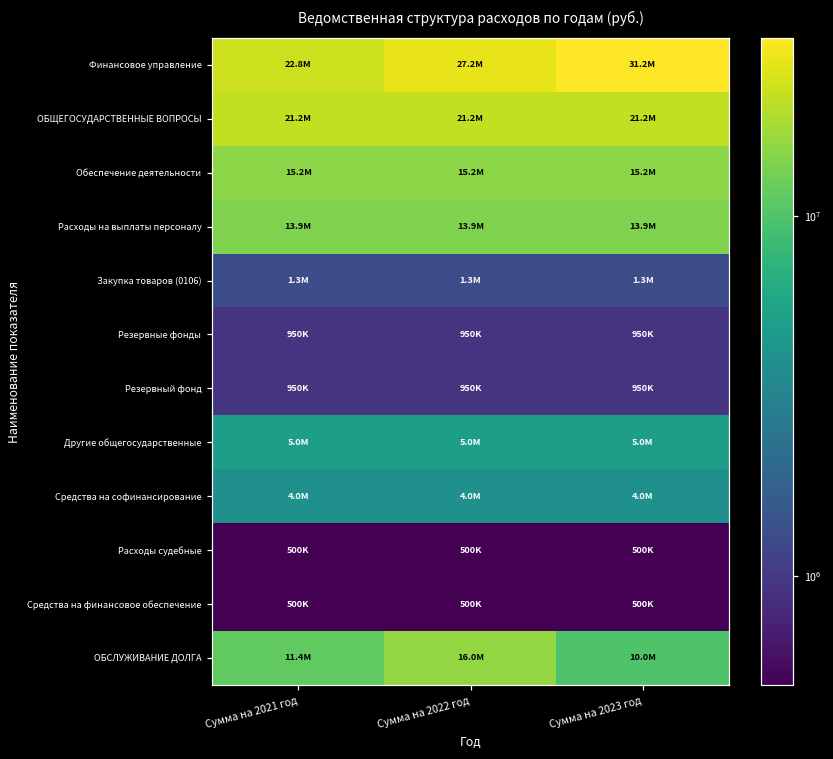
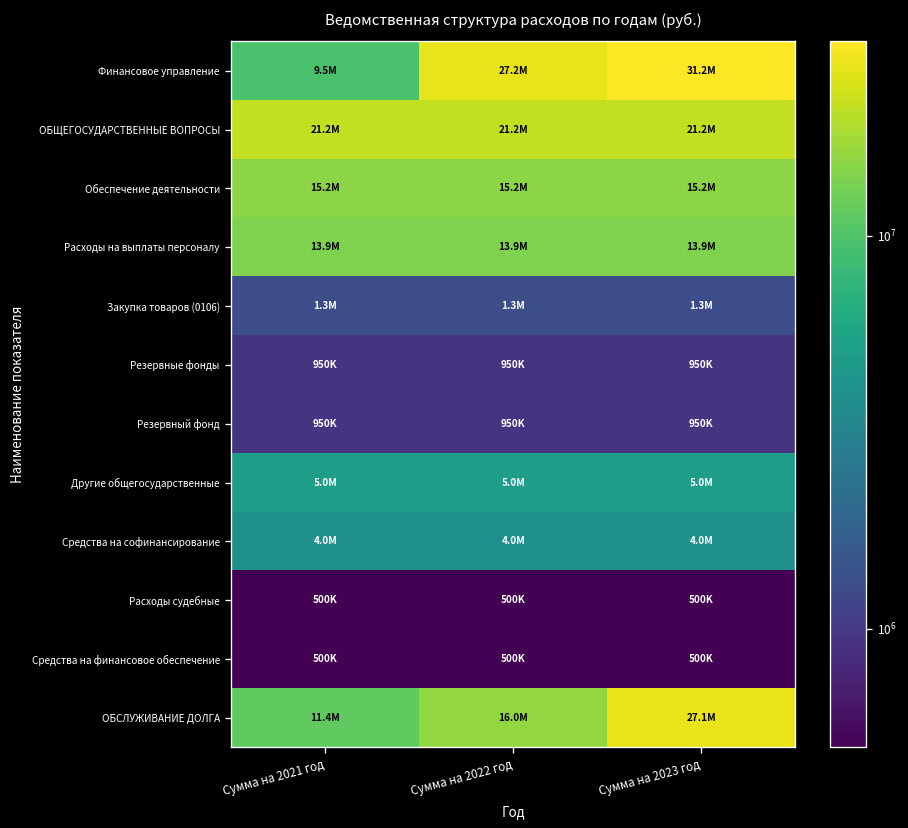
Финансовое управление, Сумма на 2021 год: 22.8M -> 9.5M
ОБСЛУЖИВАНИЕ ДОЛГА, Сумма на 2023 год: 10.0M -> 27.1M
